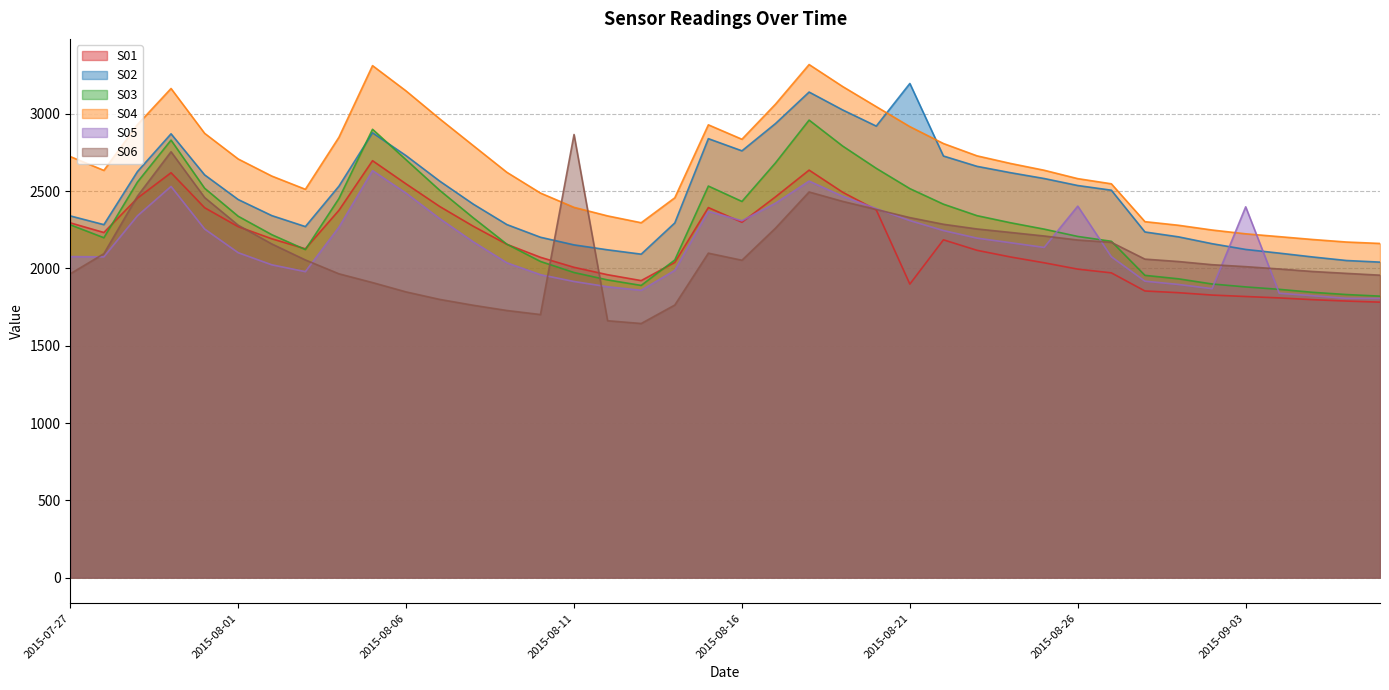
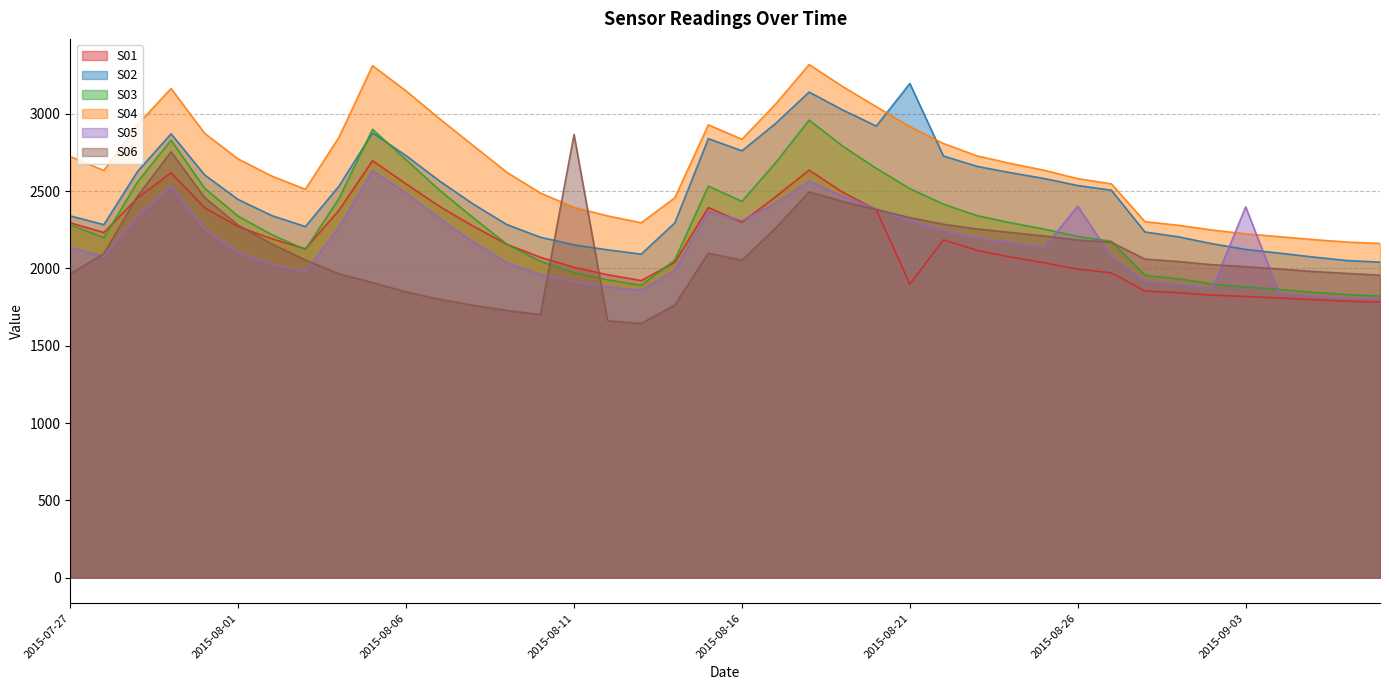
S05, 2015-07-27: 2080 -> 2140
